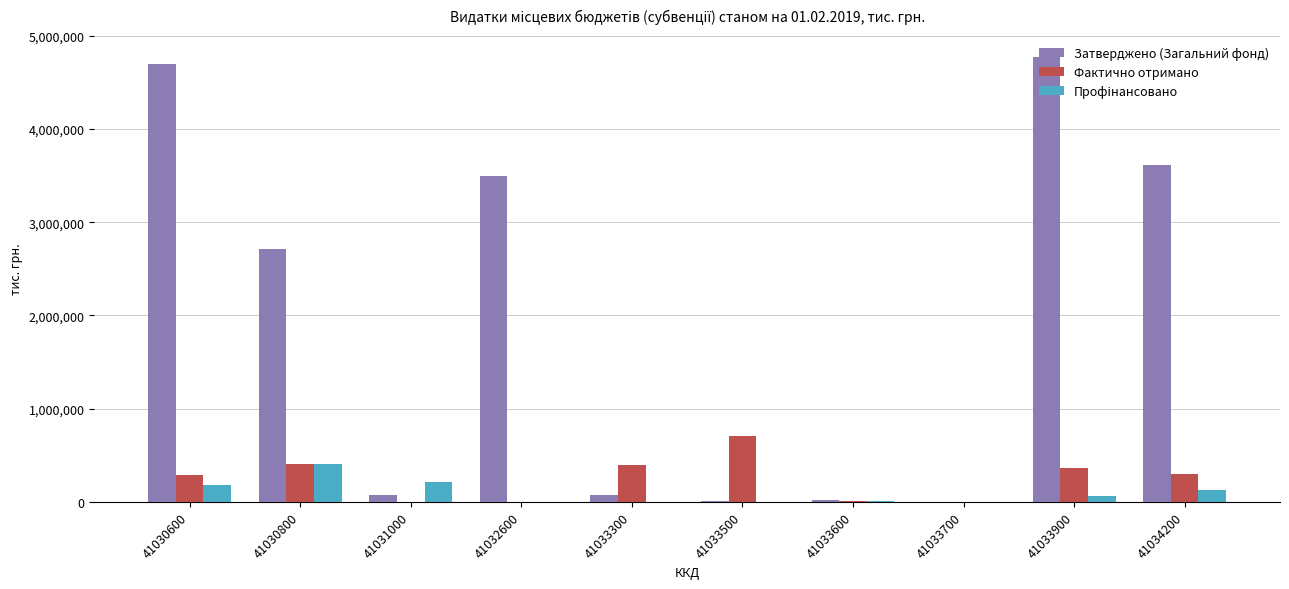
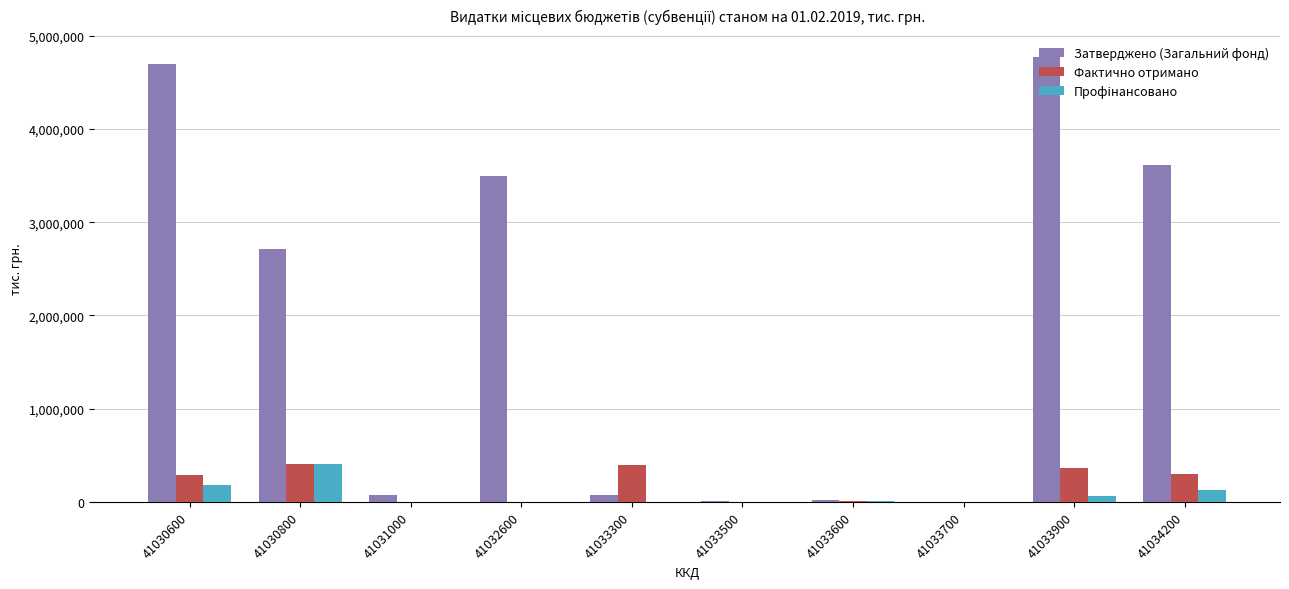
Профінансовано, 41031000: 200,000 -> 0
Фактично отримано, 41033500: 700,000 -> 0
